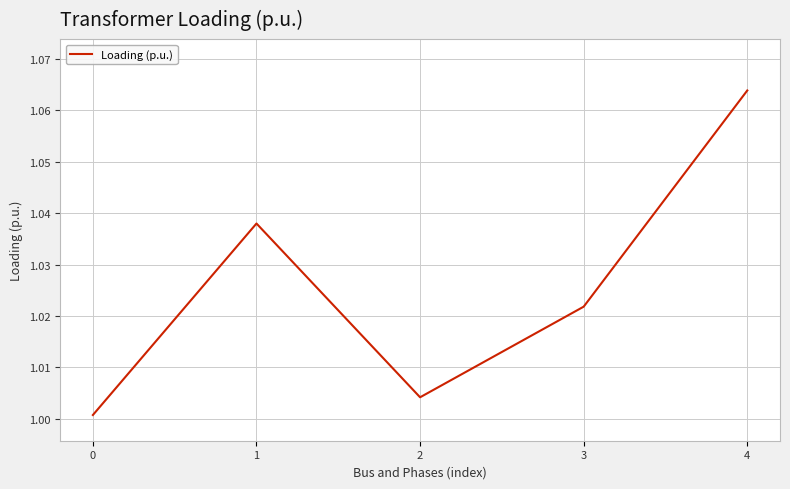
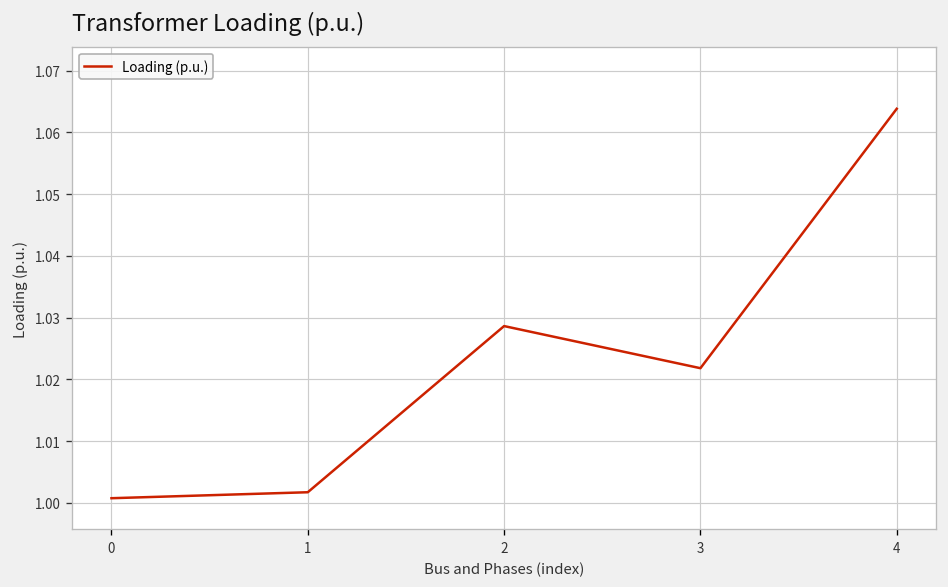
1: 1.038 -> 1.002
2: 1.004 -> 1.029
